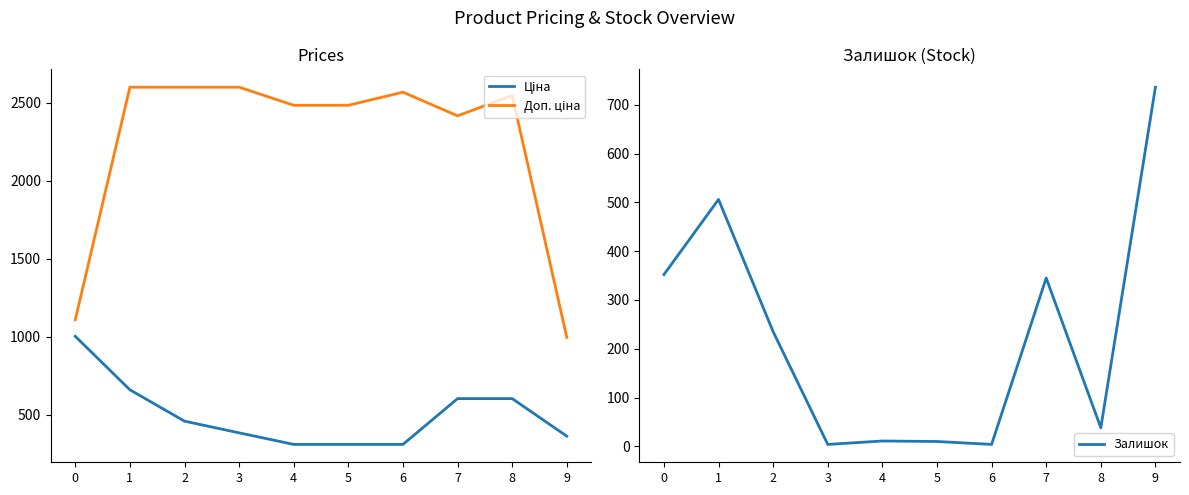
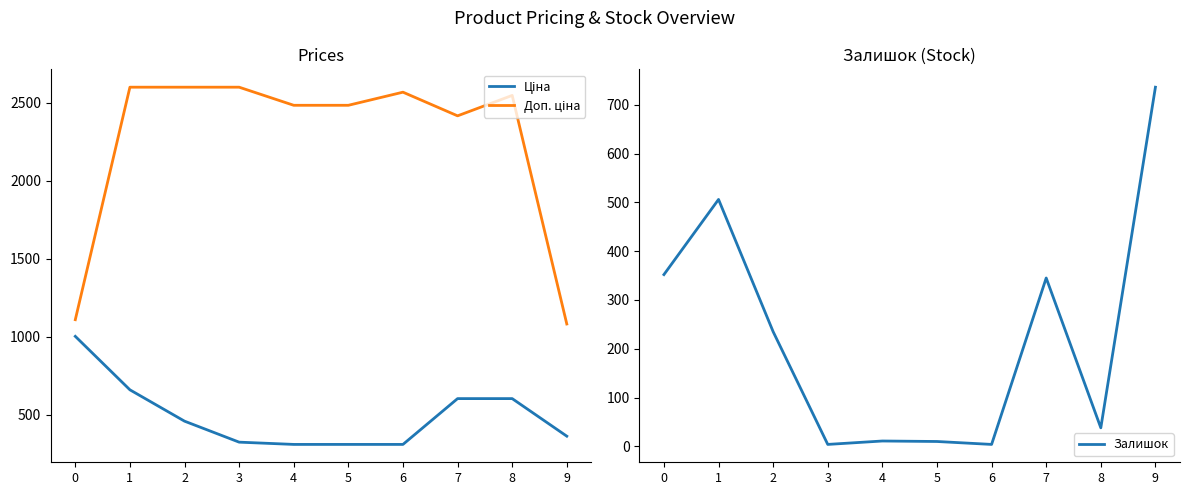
Prices, Ціна, 3: 380 -> 320
Prices, Доп. ціна, 9: 1000 -> 1080
